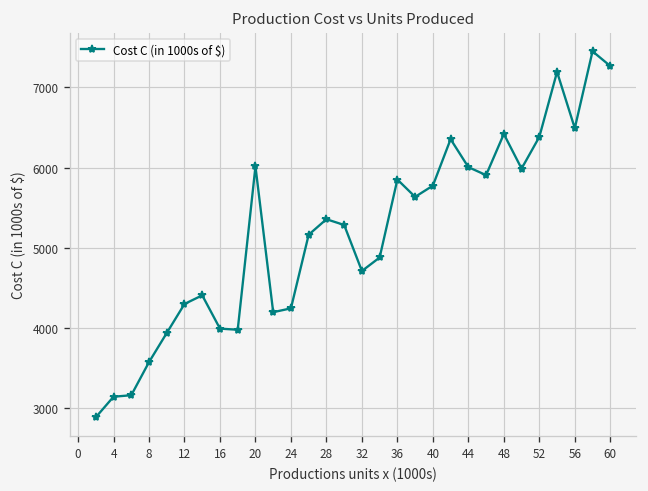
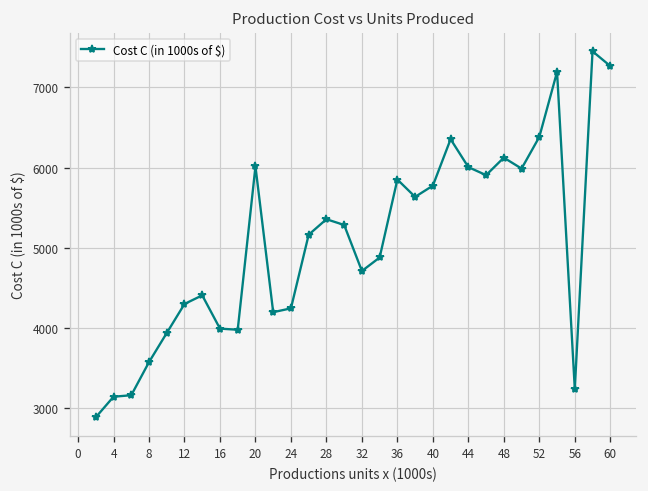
48: 6400 -> 6100
56: 6500 -> 3200
